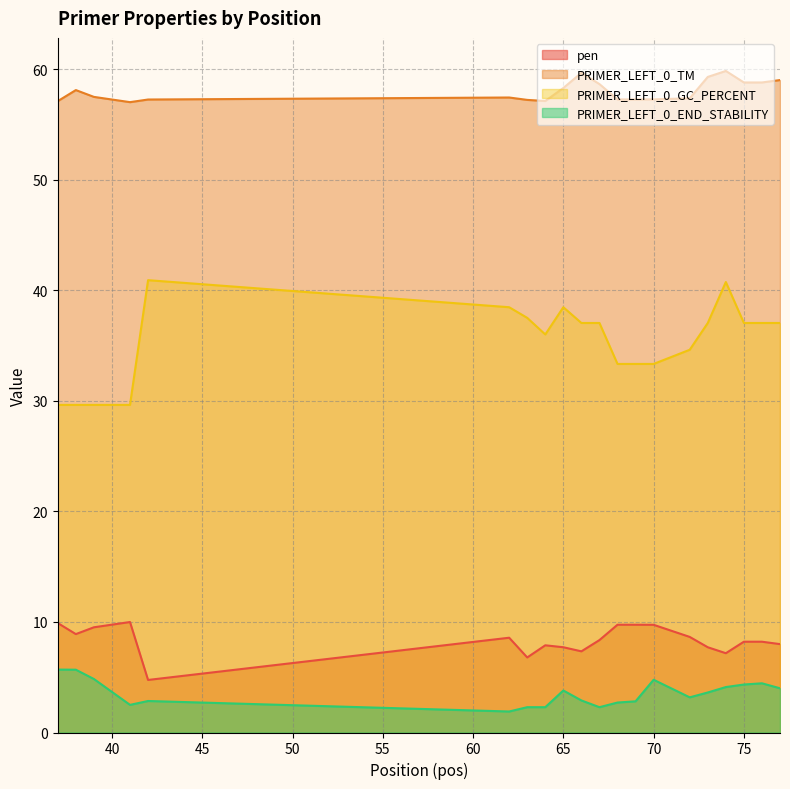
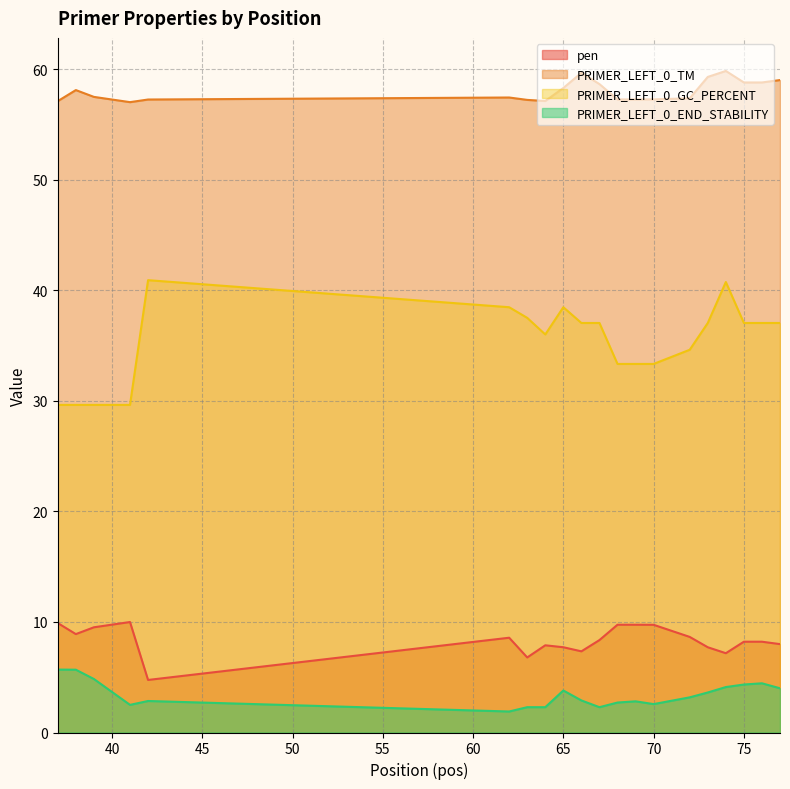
PRIMER_LEFT_0_END_STABILITY, 70: 4.8 -> 2.6
